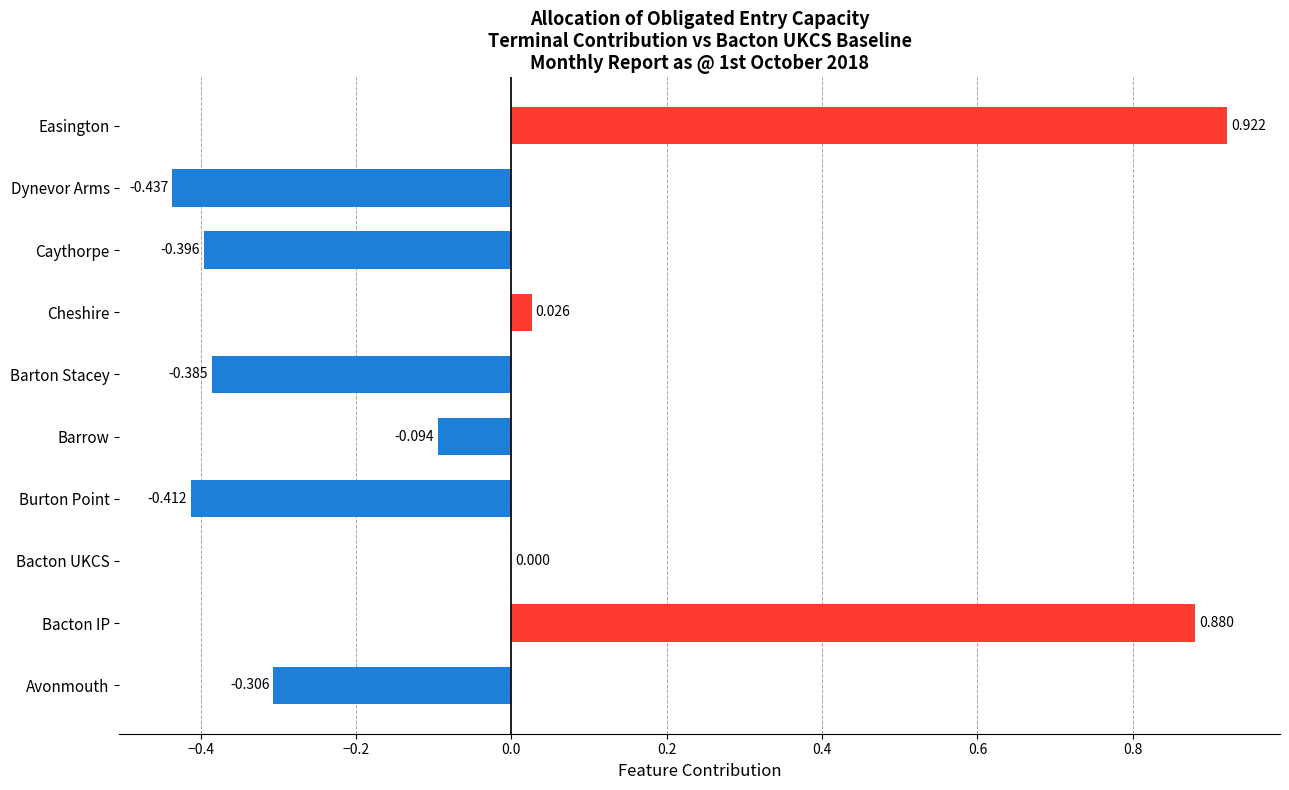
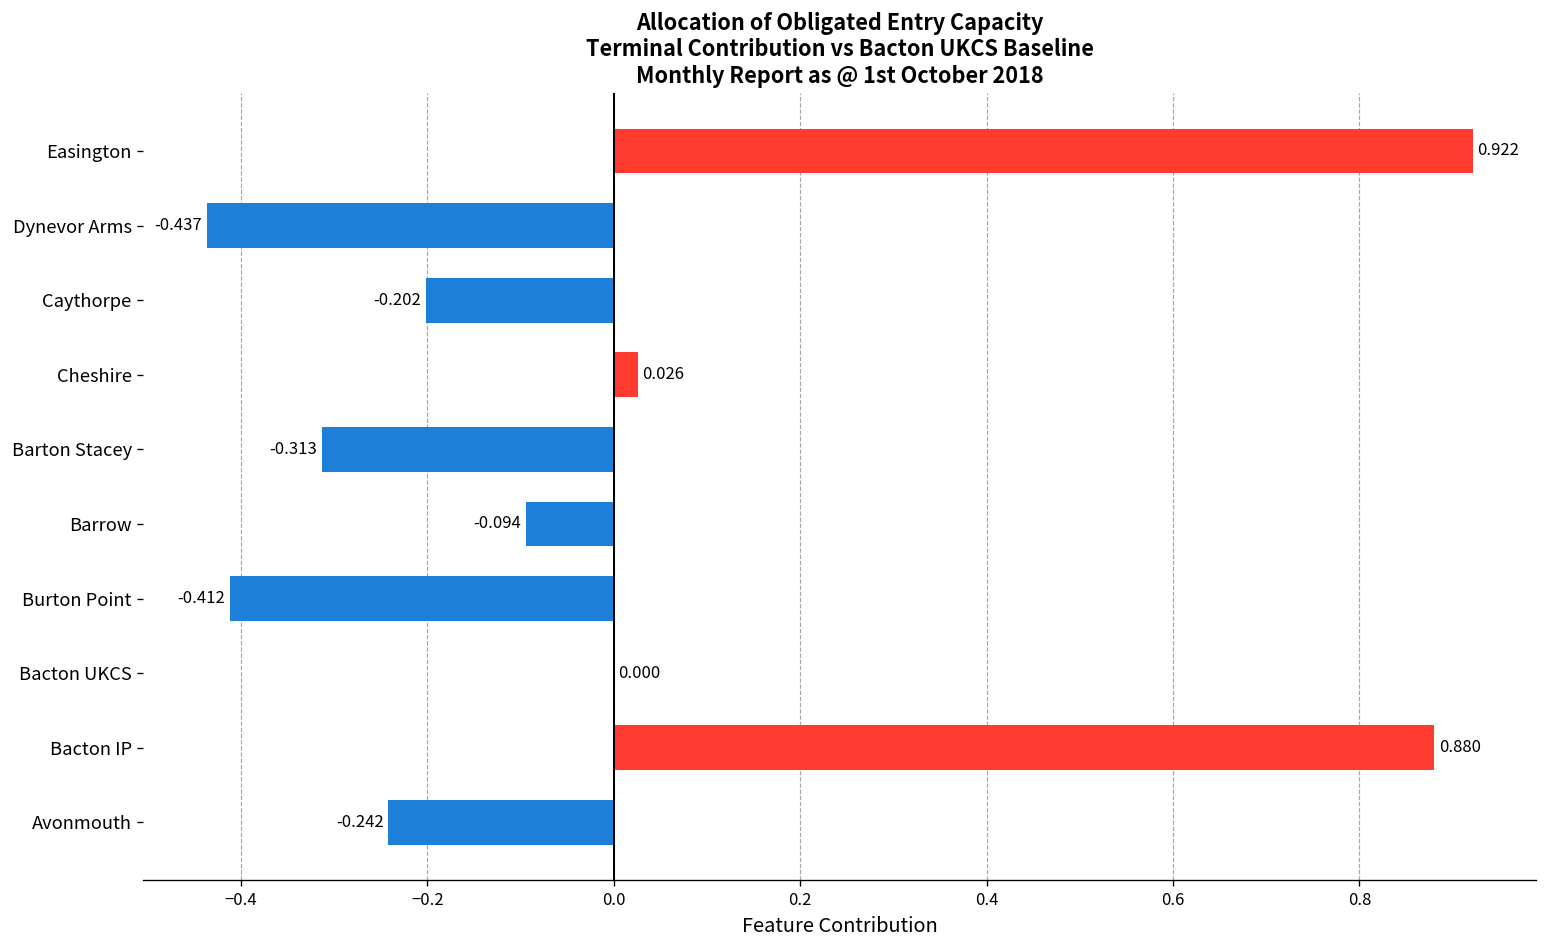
Caythorpe: -0.396 -> -0.202
Barton Stacey: -0.385 -> -0.313
Avonmouth: -0.306 -> -0.242
